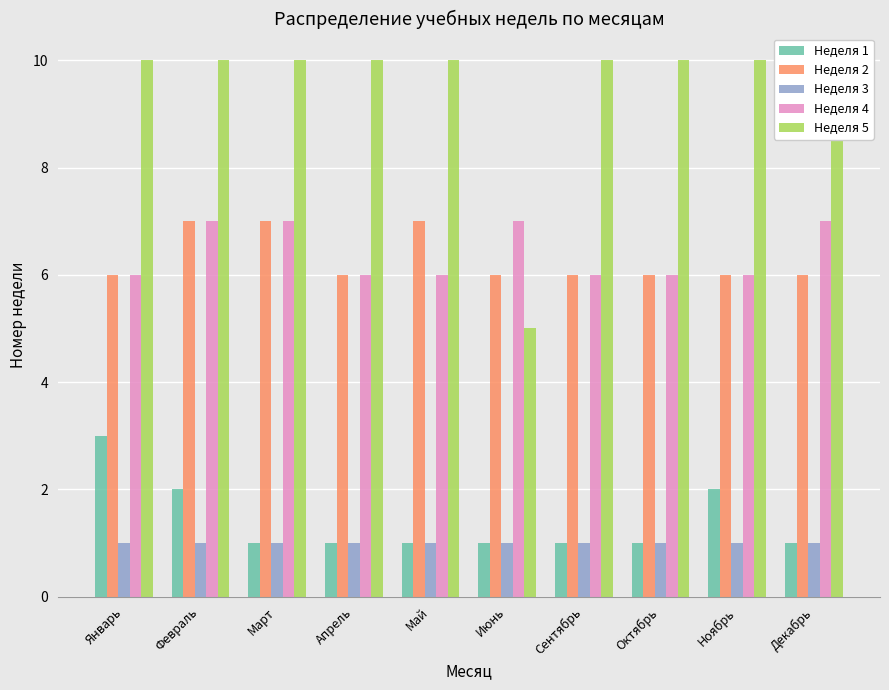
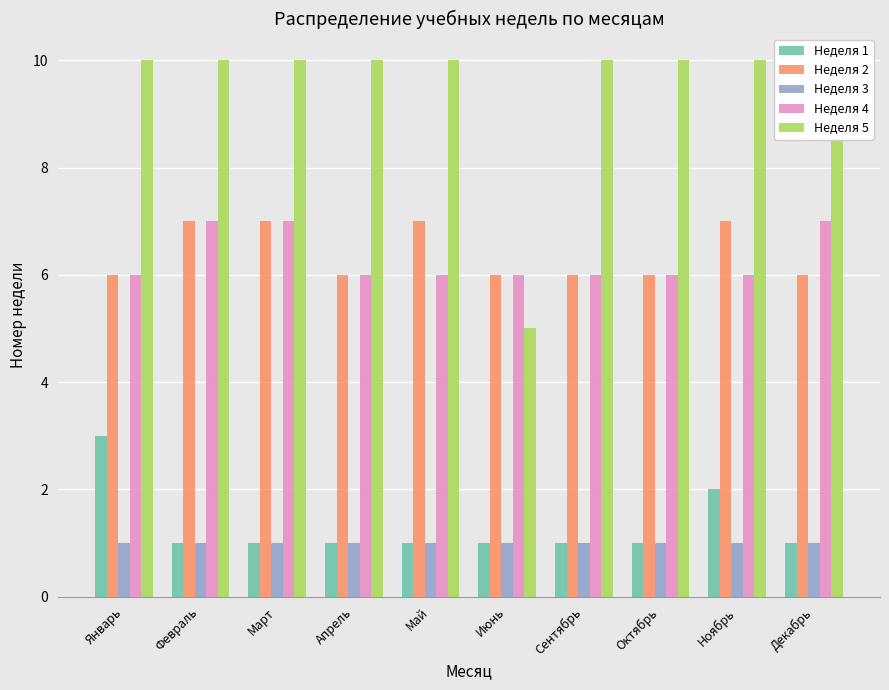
Неделя 1, Февраль: 2 -> 1
Неделя 4, Июнь: 7 -> 6
Неделя 2, Ноябрь: 6 -> 7
